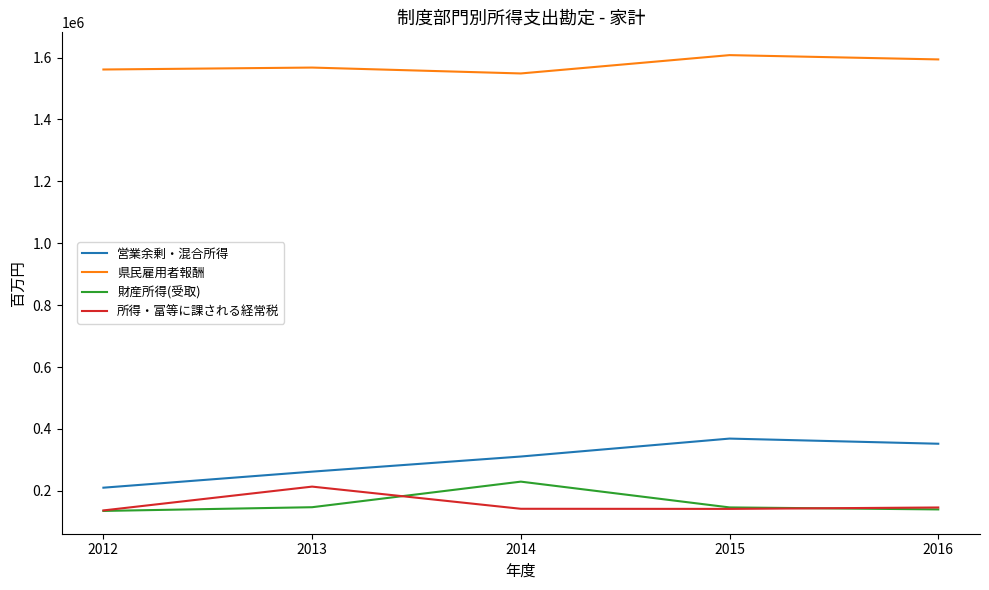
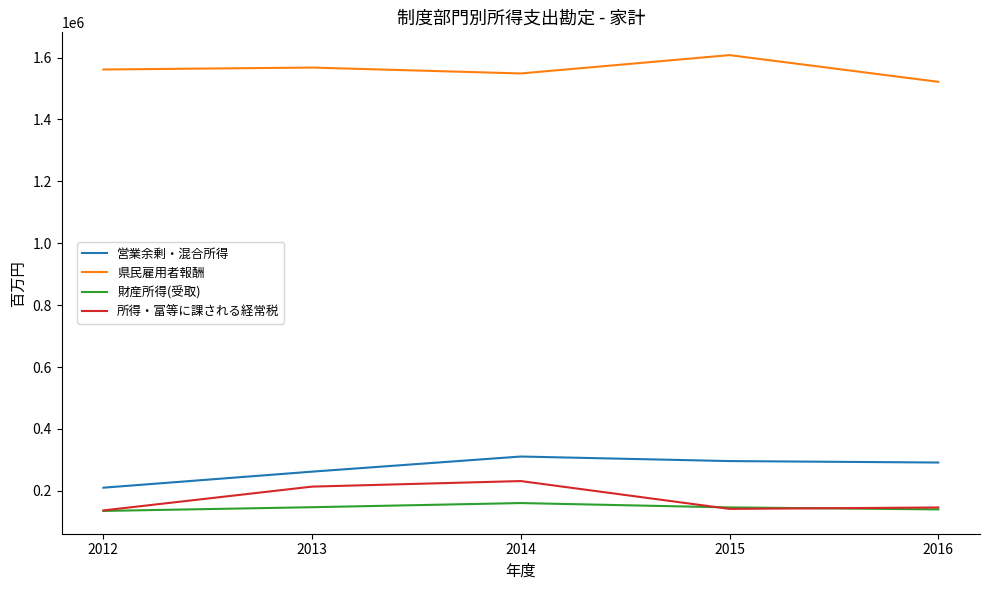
財産所得(受取), 2014: 230000 -> 160000
所得・富等に課される経常税, 2014: 140000 -> 230000
営業余剰・混合所得, 2015: 370000 -> 300000
営業余剰・混合所得, 2016: 350000 -> 290000
県民雇用者報酬, 2016: 1590000 -> 1520000
